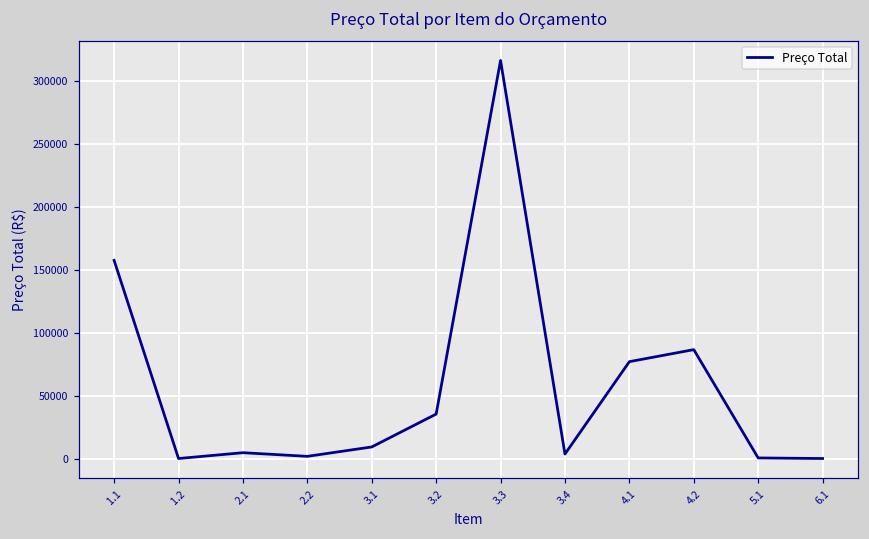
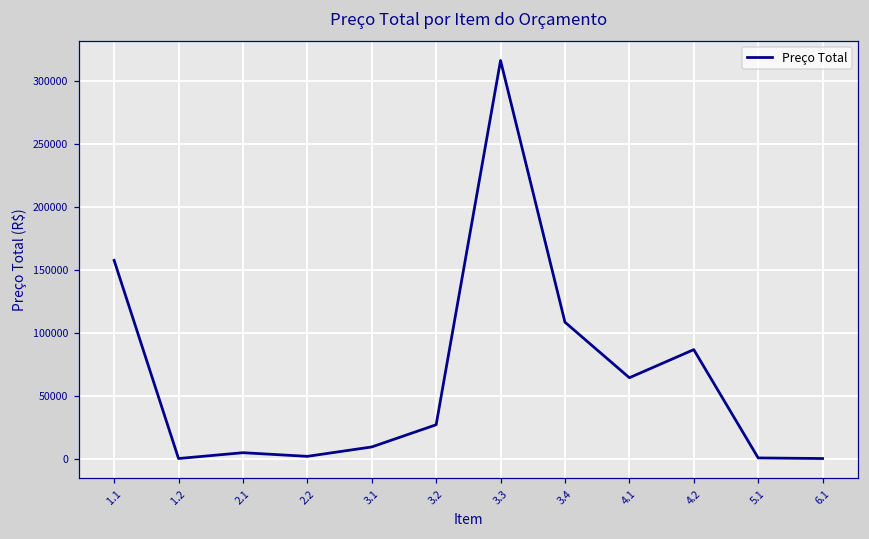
3.2: 36000 -> 27000
3.4: 4000 -> 109000
4.1: 77000 -> 65000
